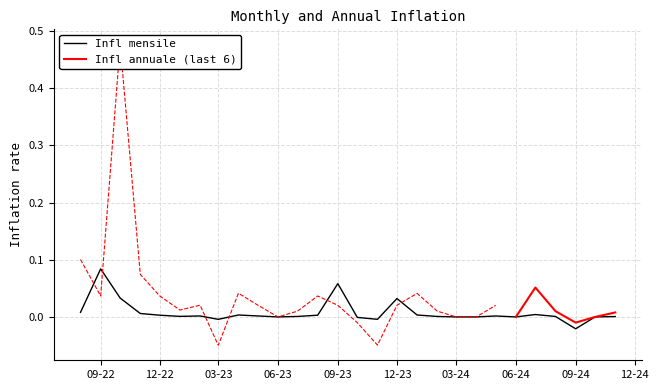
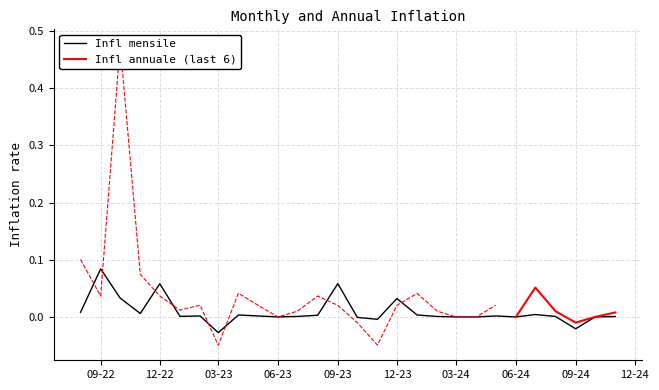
Infl mensile, 12-22: 0.00 -> 0.06
Infl mensile, 03-23: 0.00 -> -0.03
